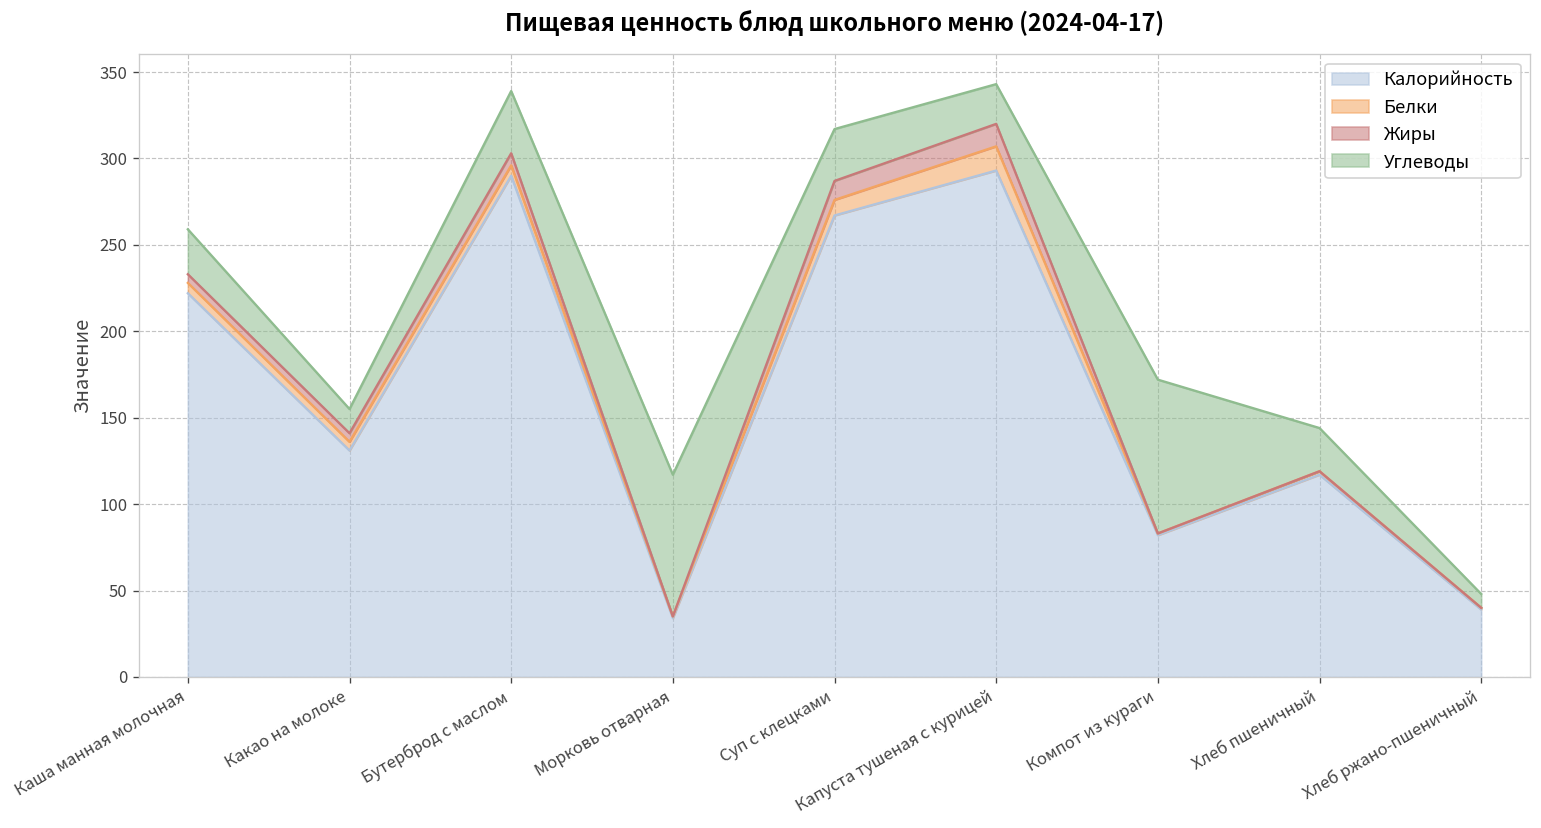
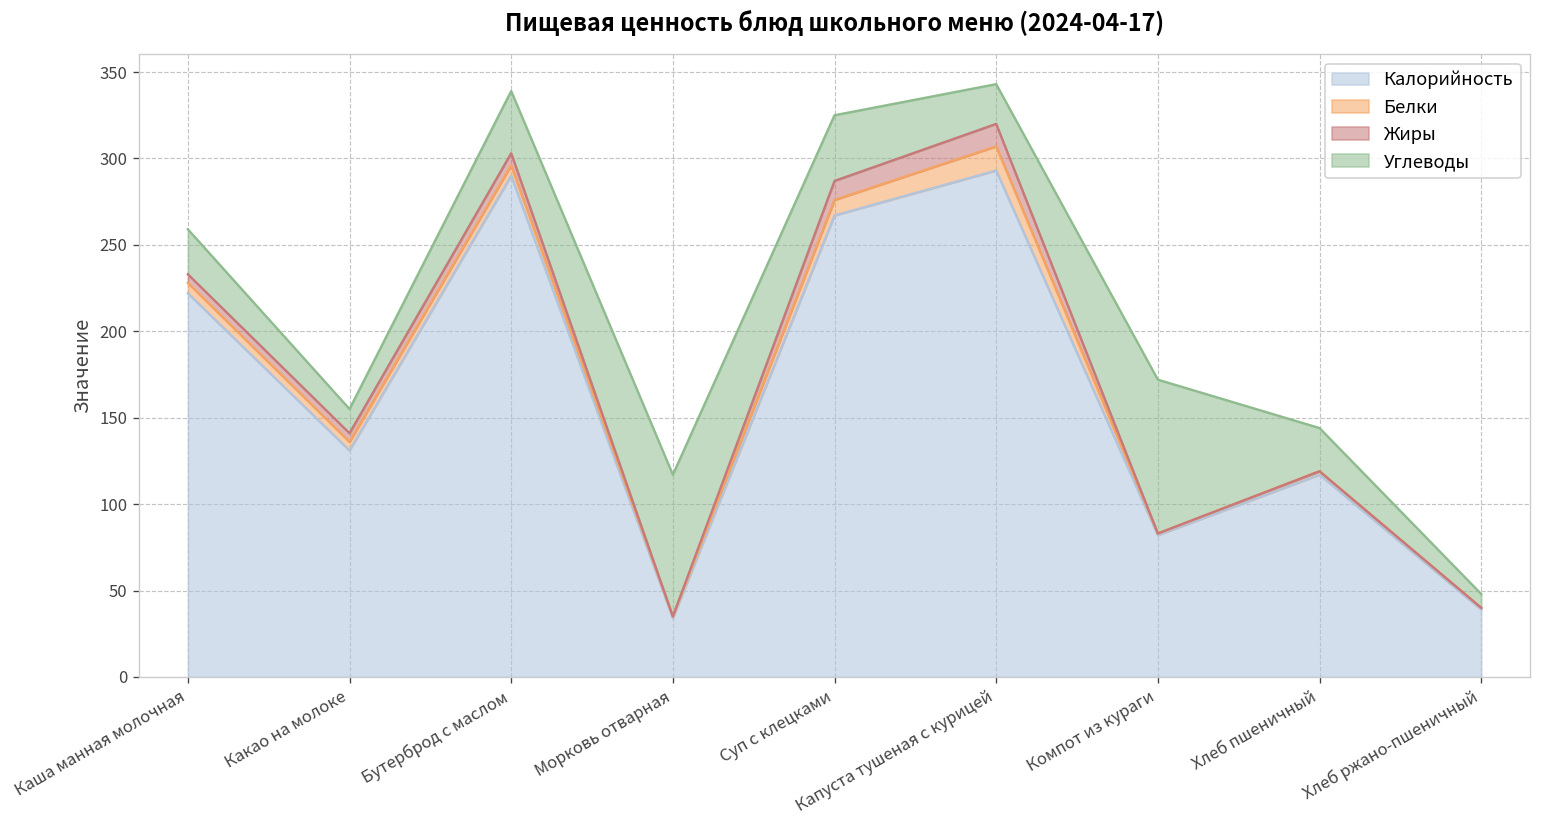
Углеводы, Суп с клецками: 30 -> 38
